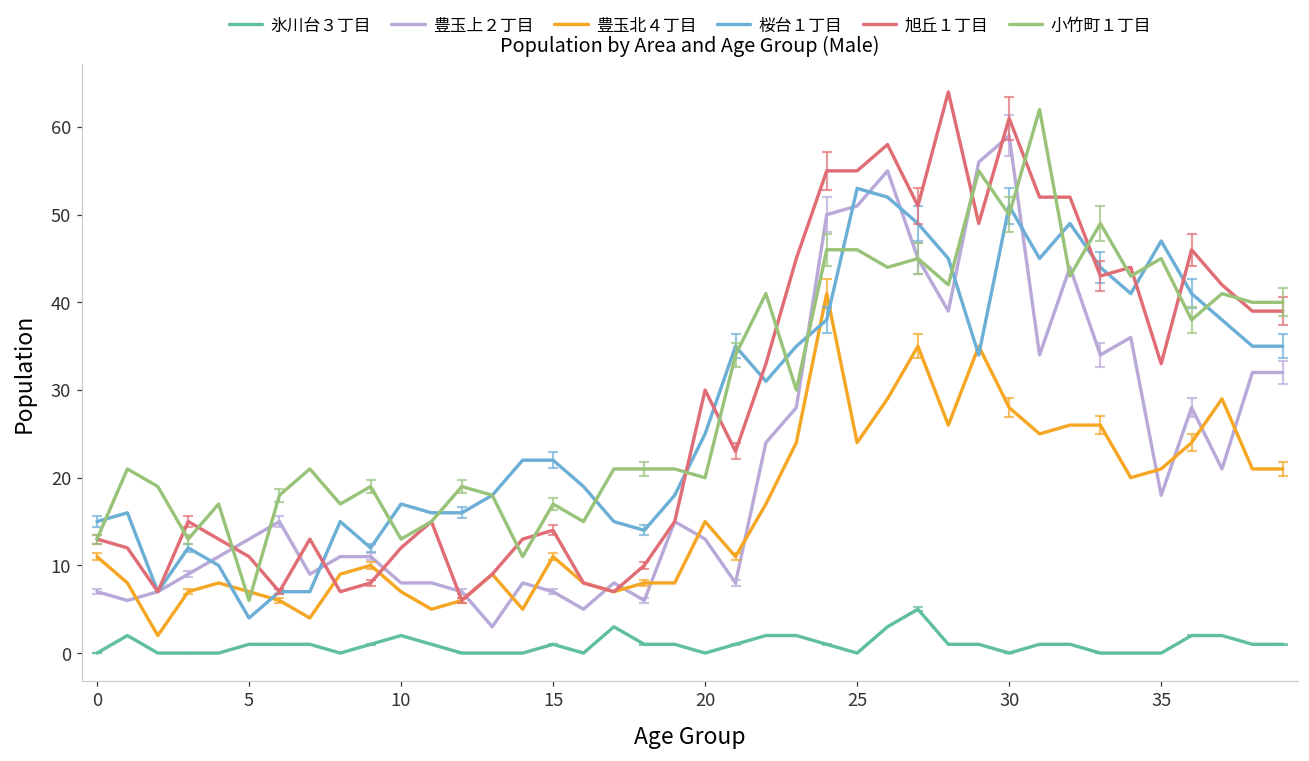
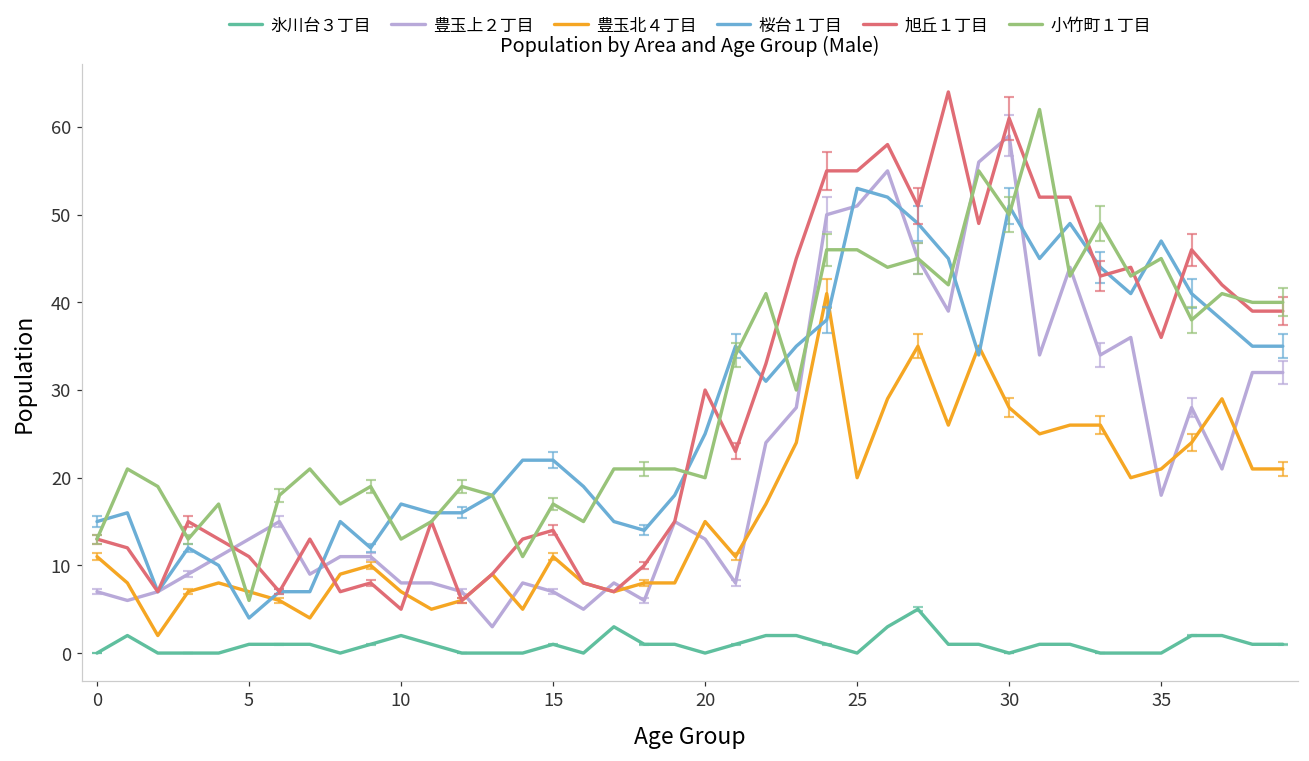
旭丘１丁目, 10: 12 -> 5
豊玉北４丁目, 25: 24 -> 20
旭丘１丁目, 35: 33 -> 36
